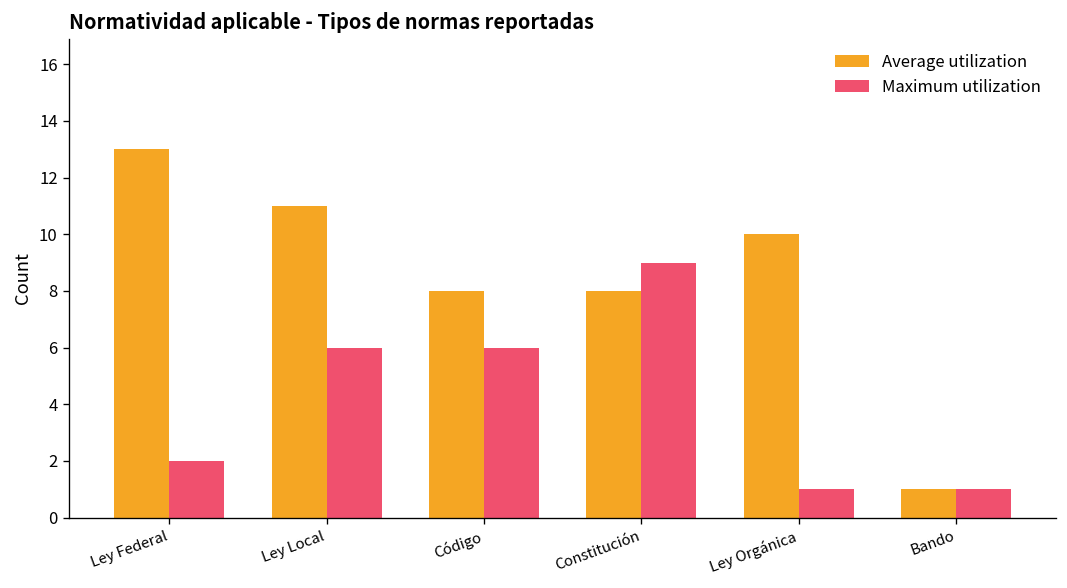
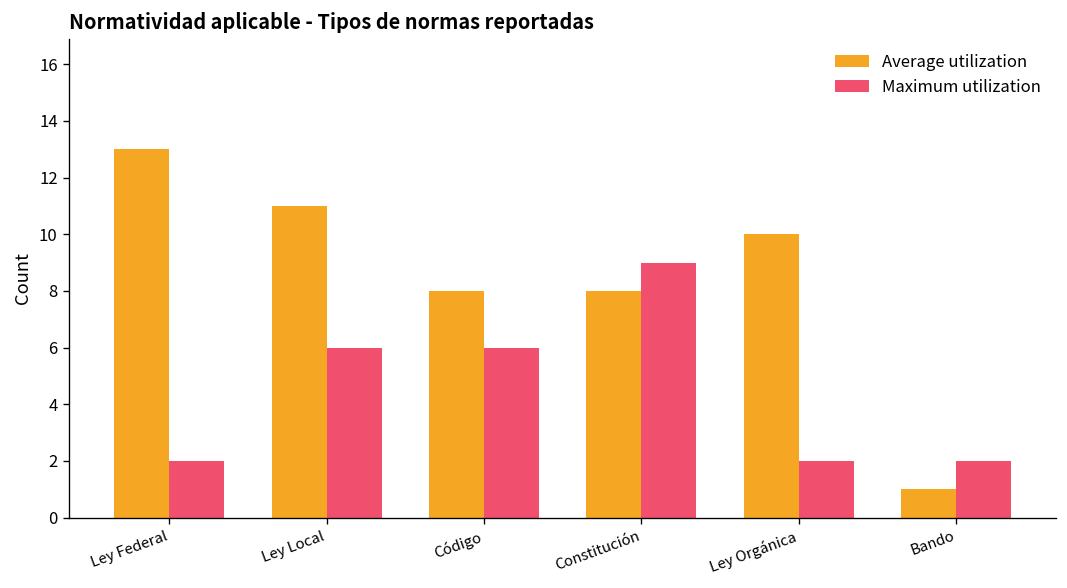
Maximum utilization, Ley Orgánica: 1 -> 2
Maximum utilization, Bando: 1 -> 2
